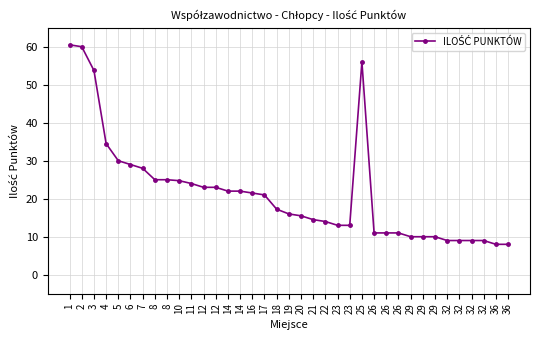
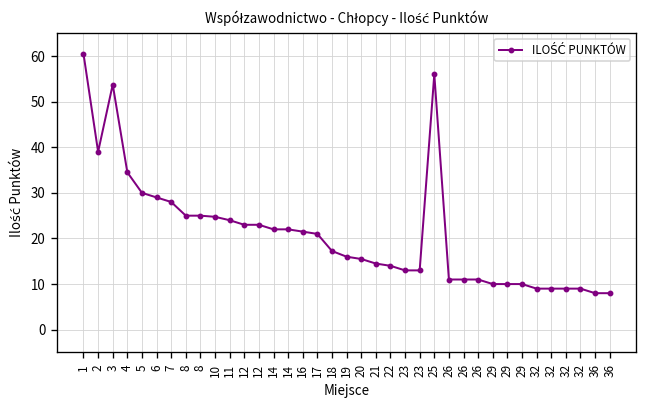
2: 60 -> 39
